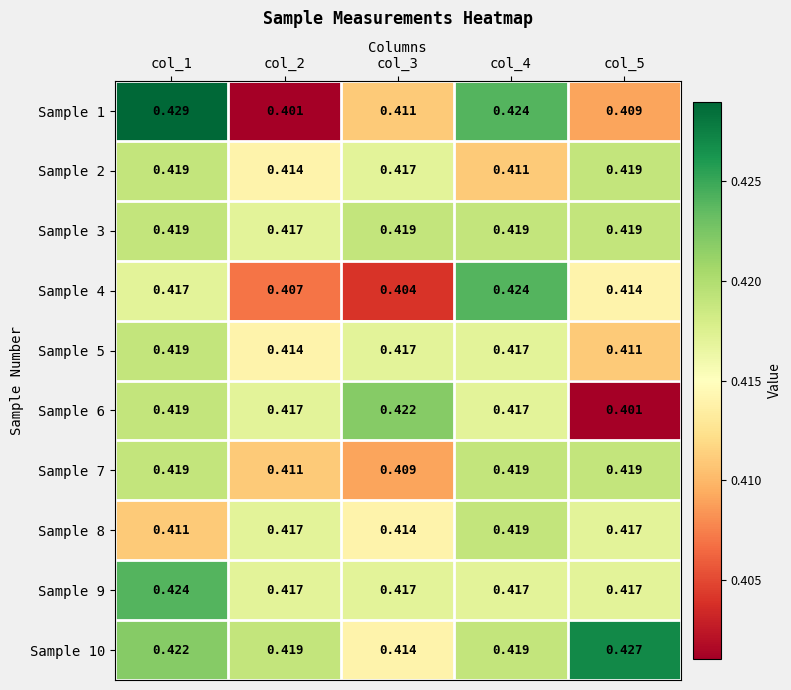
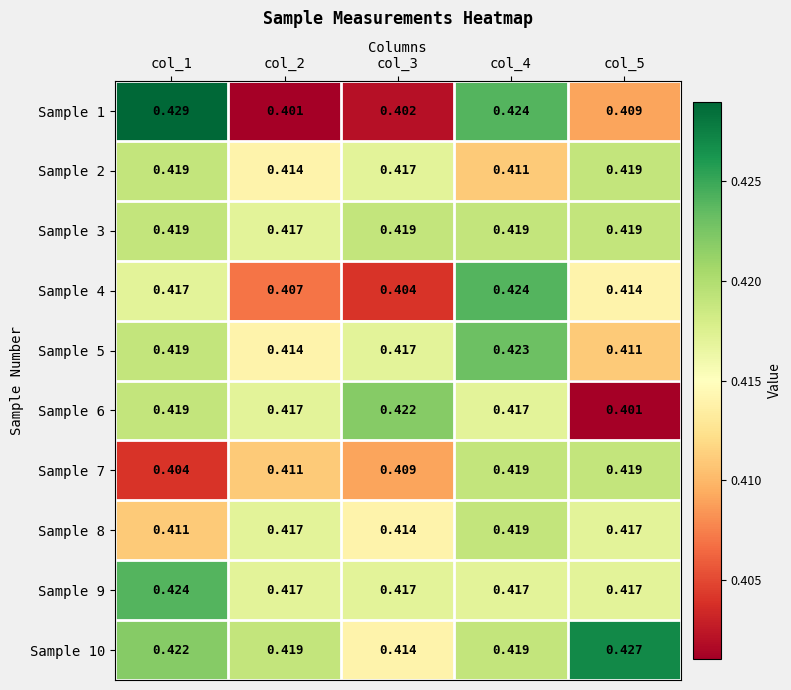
Sample 1, col_3: 0.411 -> 0.402
Sample 5, col_4: 0.417 -> 0.423
Sample 7, col_1: 0.419 -> 0.404
